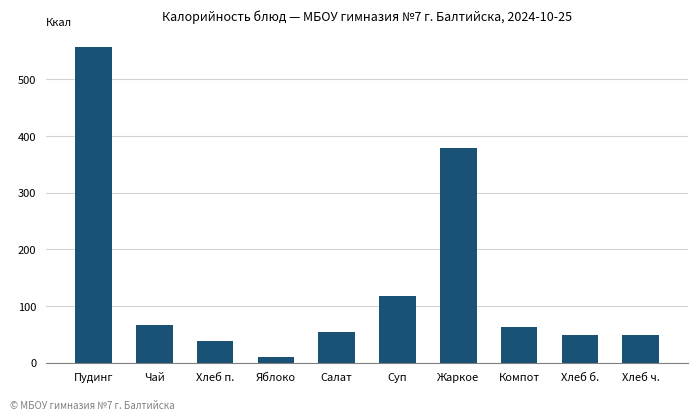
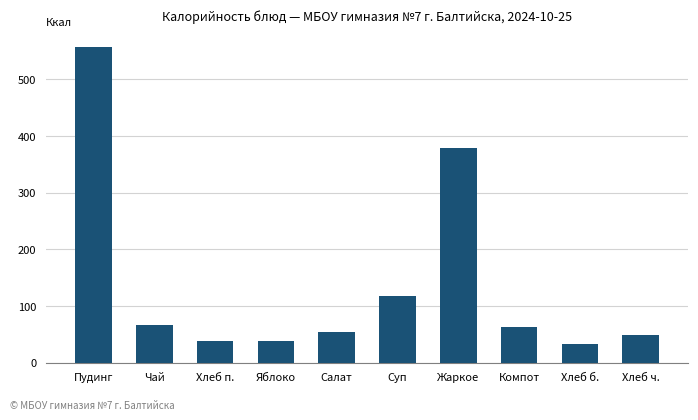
Яблоко: 10 -> 40
Хлеб б.: 50 -> 30
